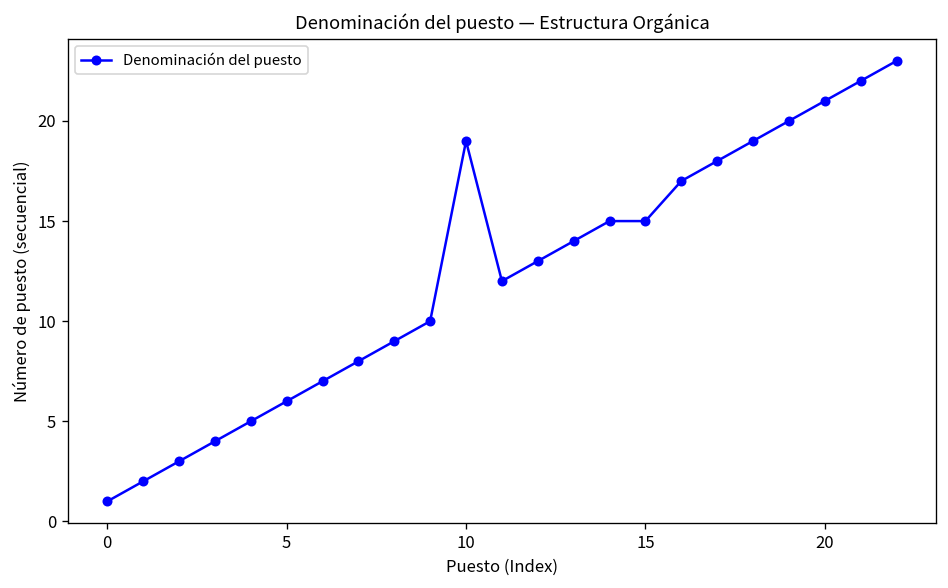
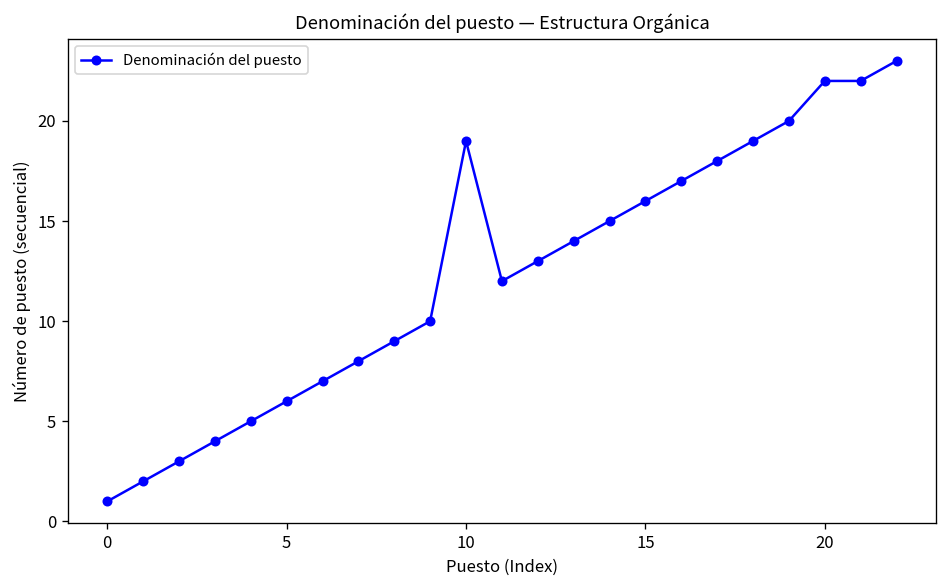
15: 15 -> 16
20: 21 -> 22
